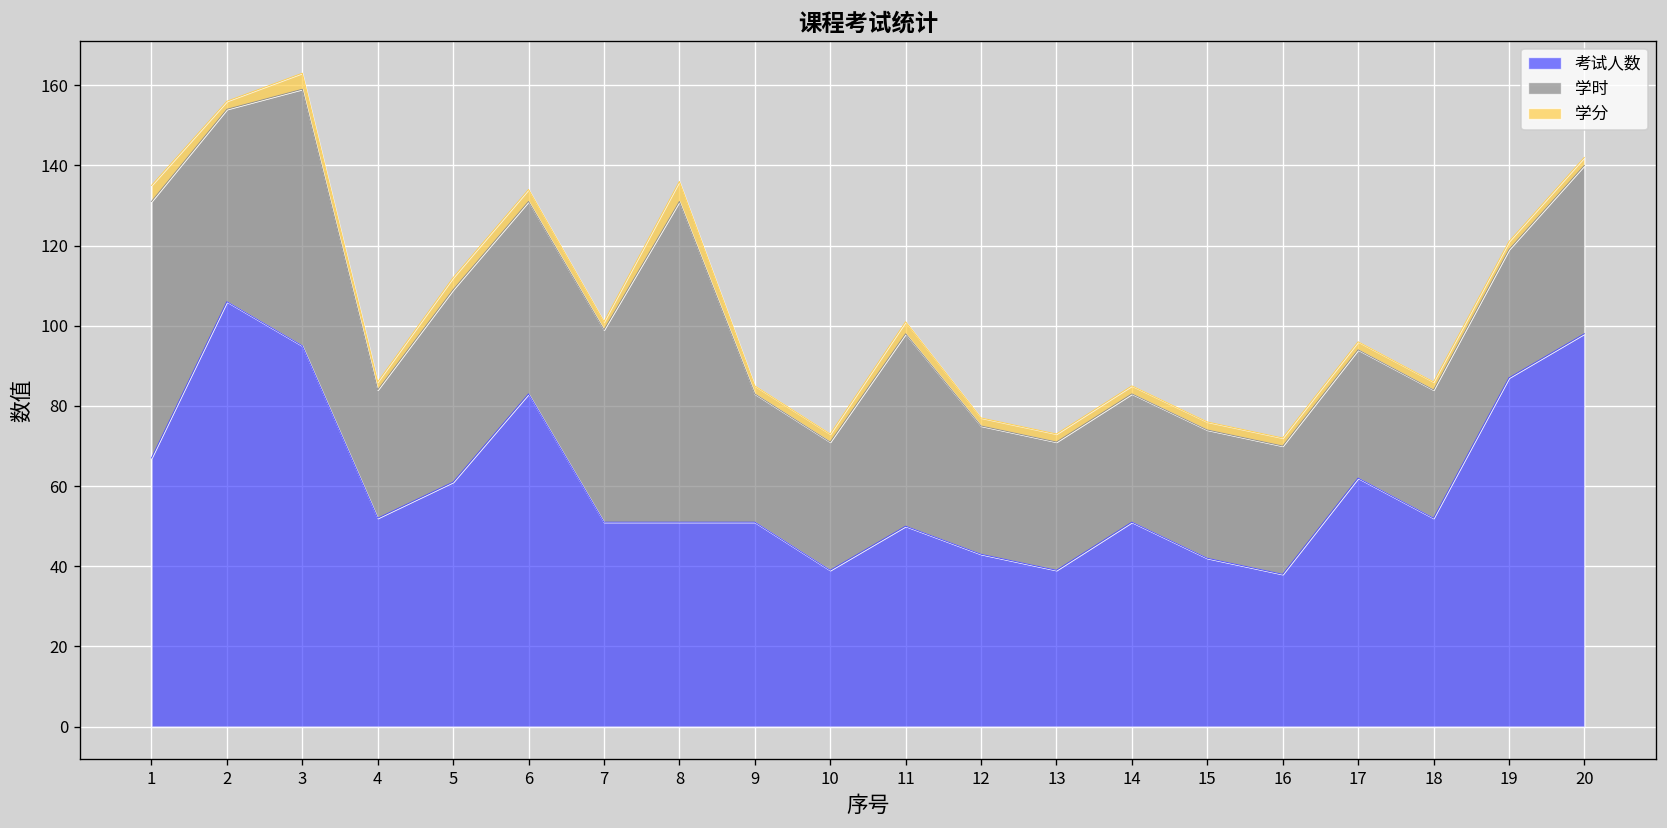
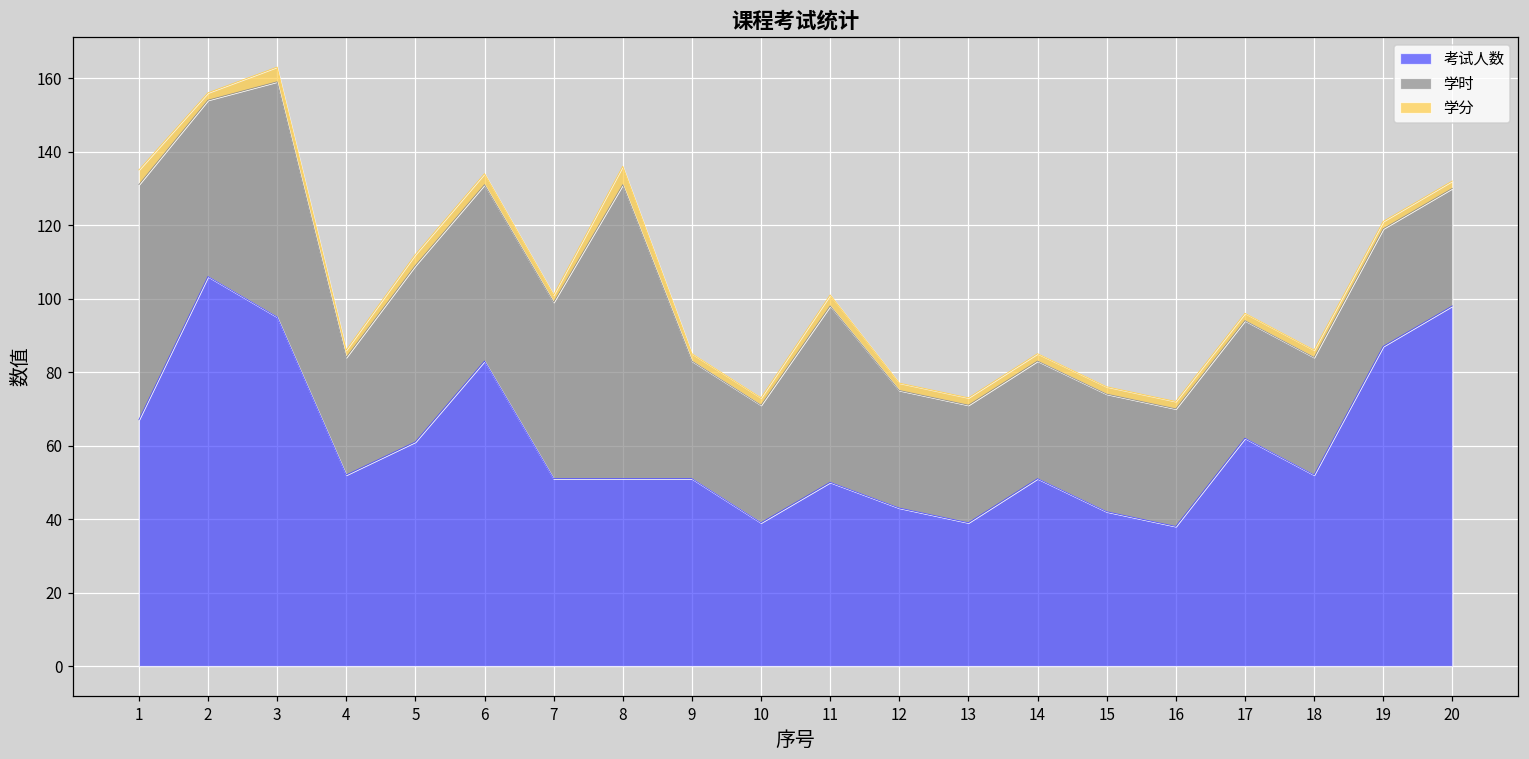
学时, 20: 42 -> 32
